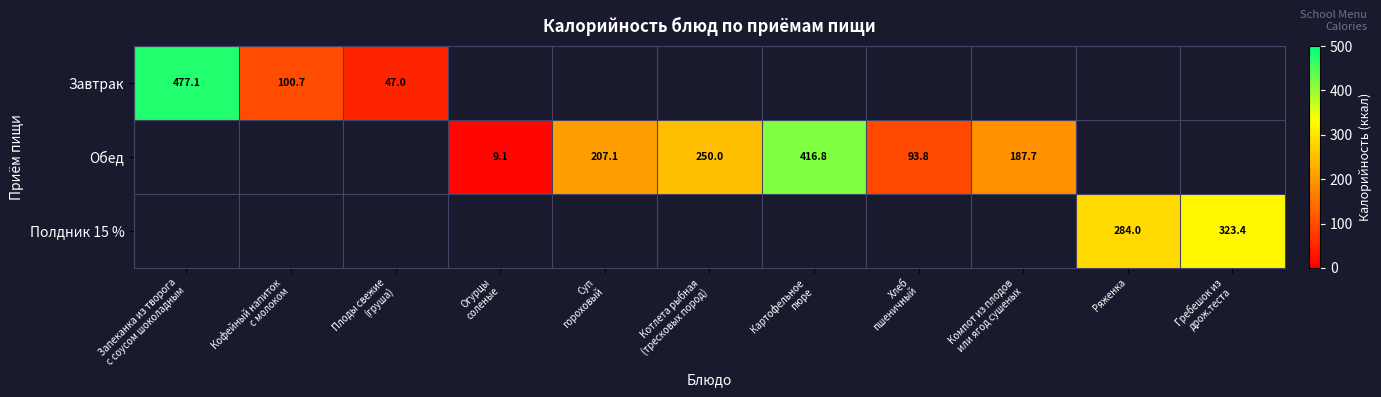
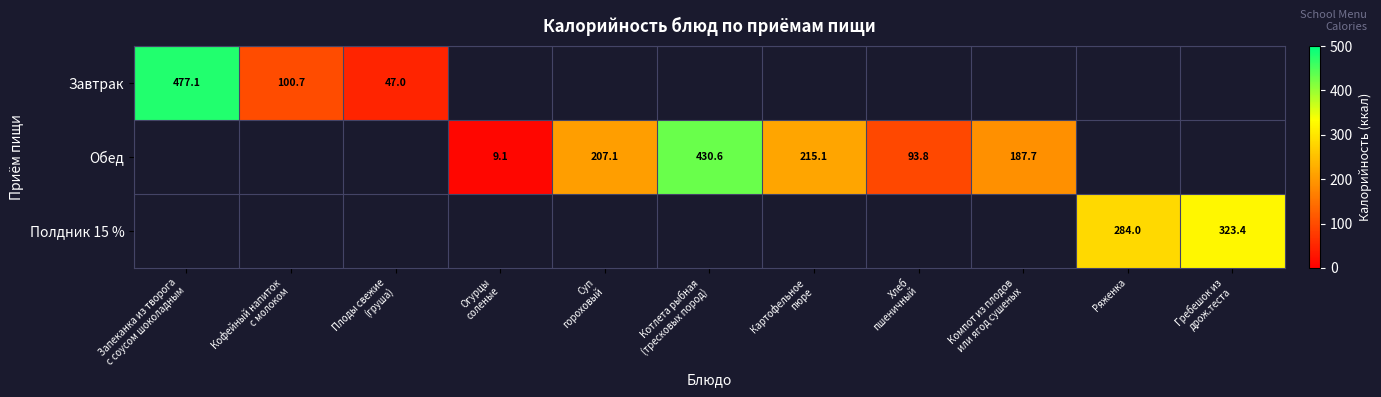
Обед, Котлета рыбная (тресковых пород): 250.0 -> 430.6
Обед, Картофельное пюре: 416.8 -> 215.1
